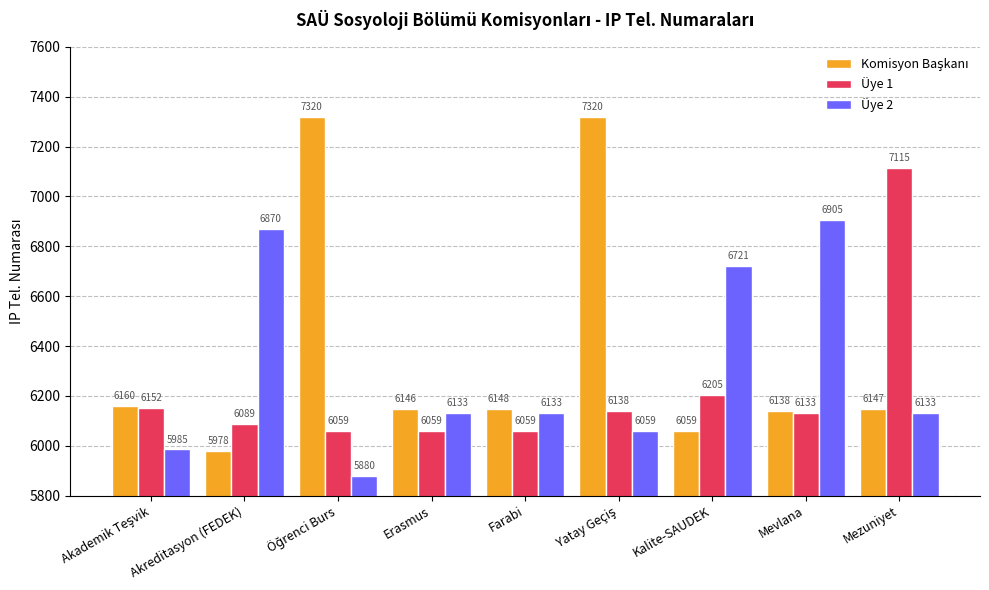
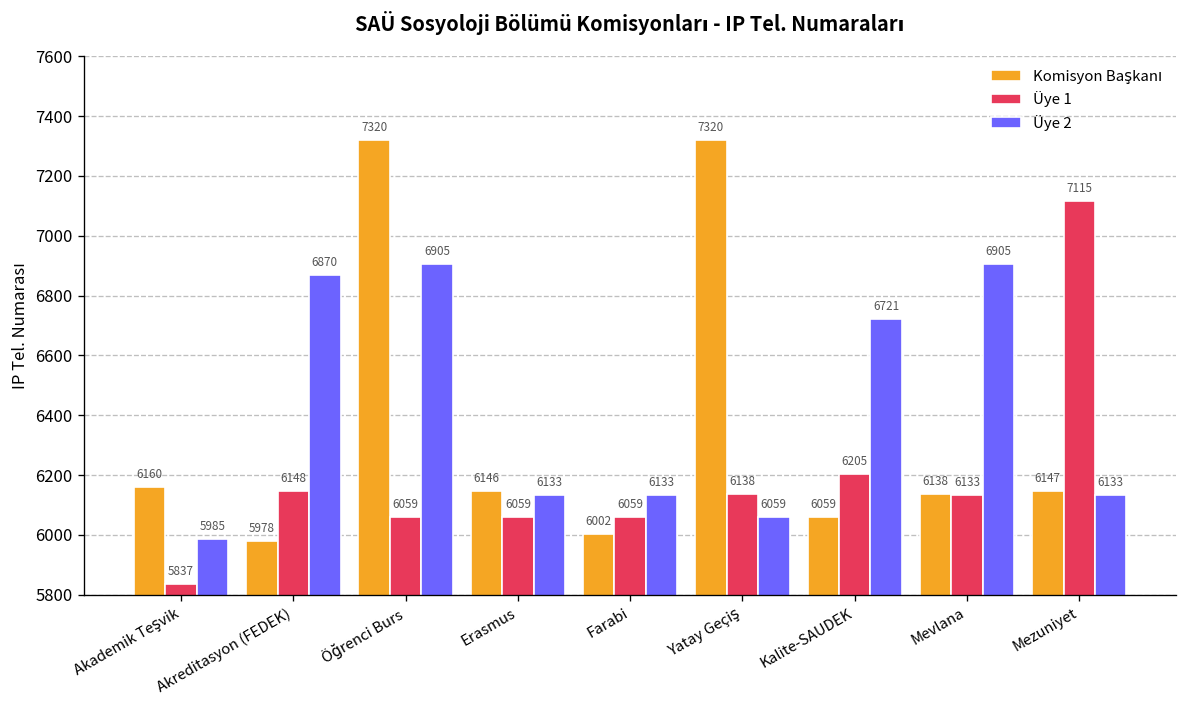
Üye 1, Akademik Teşvik: 6152 -> 5837
Üye 1, Akreditasyon (FEDEK): 6089 -> 6148
Üye 2, Öğrenci Burs: 5880 -> 6905
Komisyon Başkanı, Farabi: 6148 -> 6002
